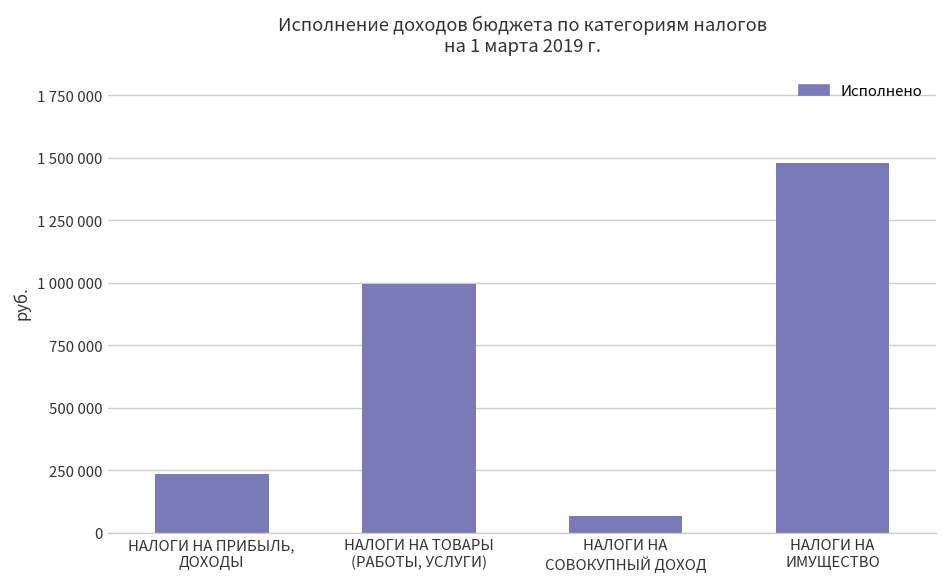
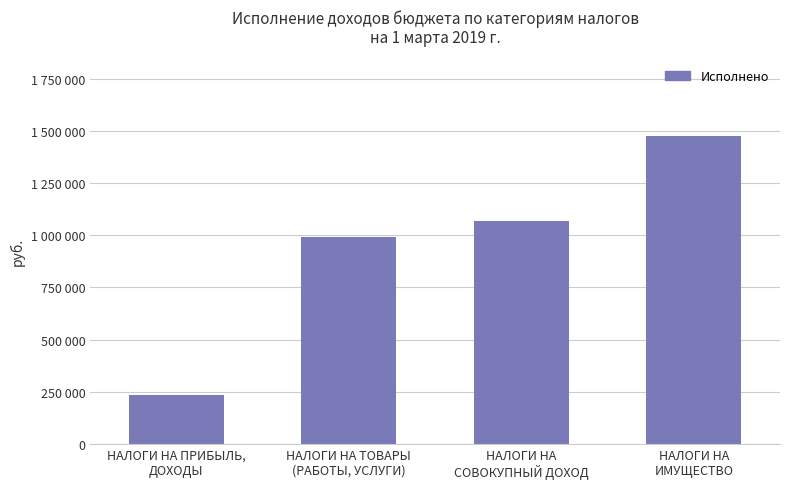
НАЛОГИ НА СОВОКУПНЫЙ ДОХОД: 70000 -> 1070000
